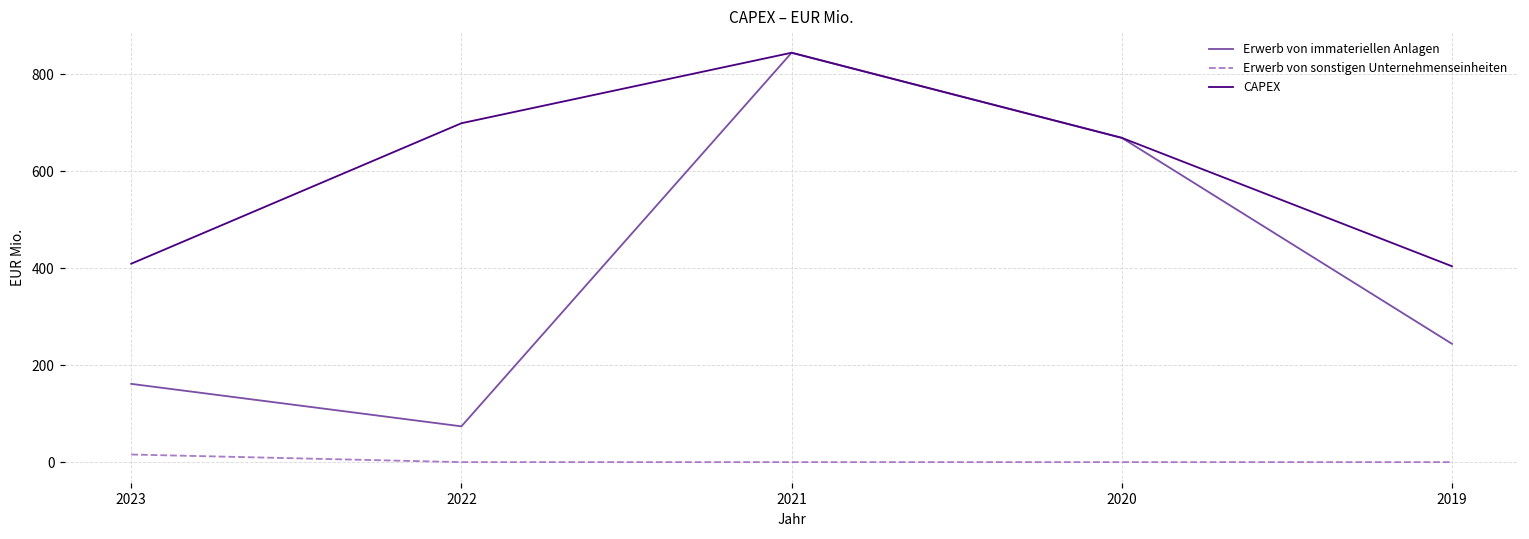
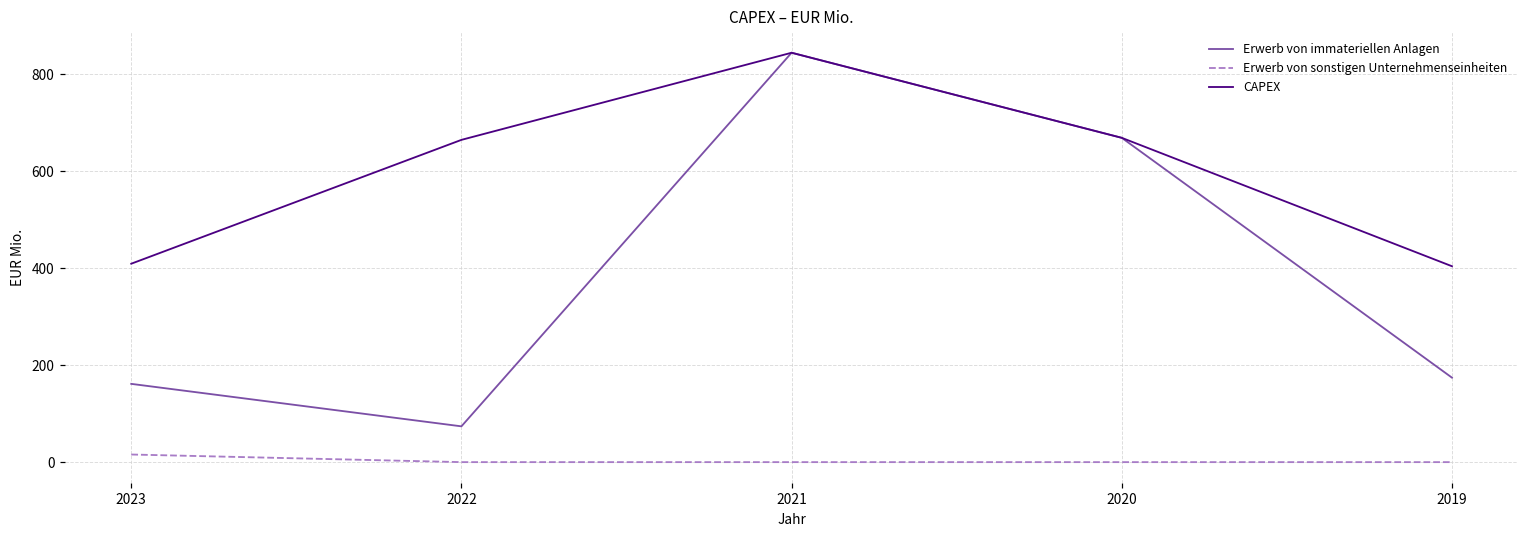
CAPEX, 2022: 700 -> 660
Erwerb von immateriellen Anlagen, 2019: 240 -> 170
